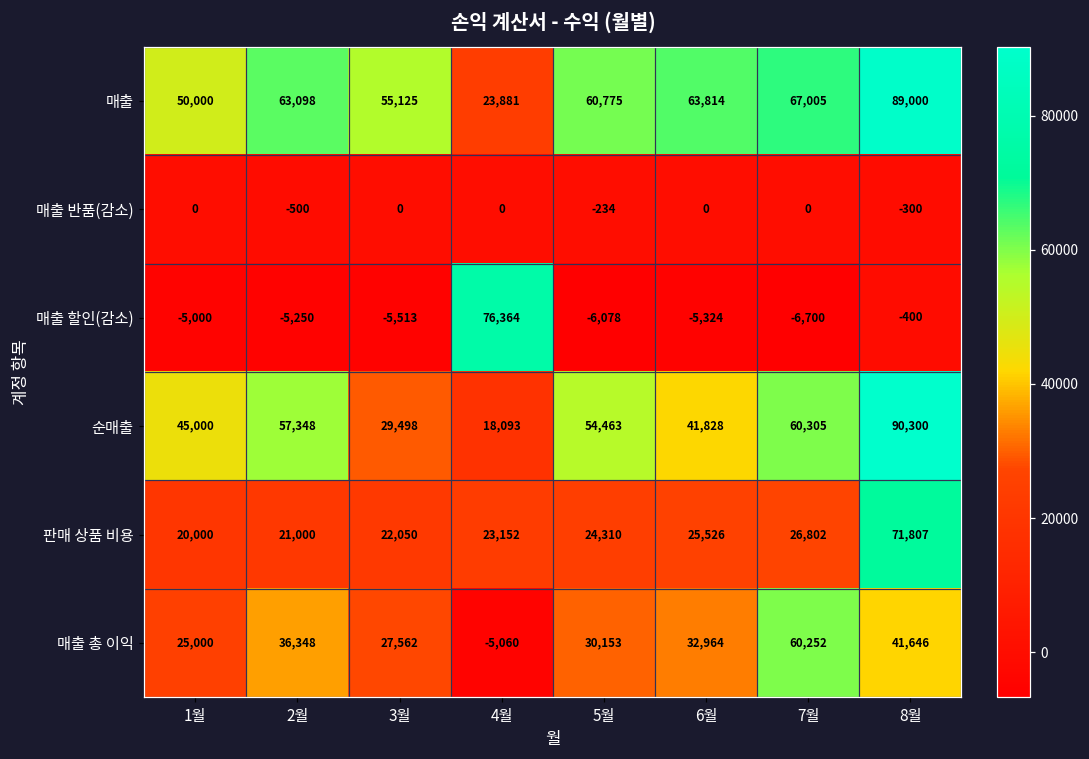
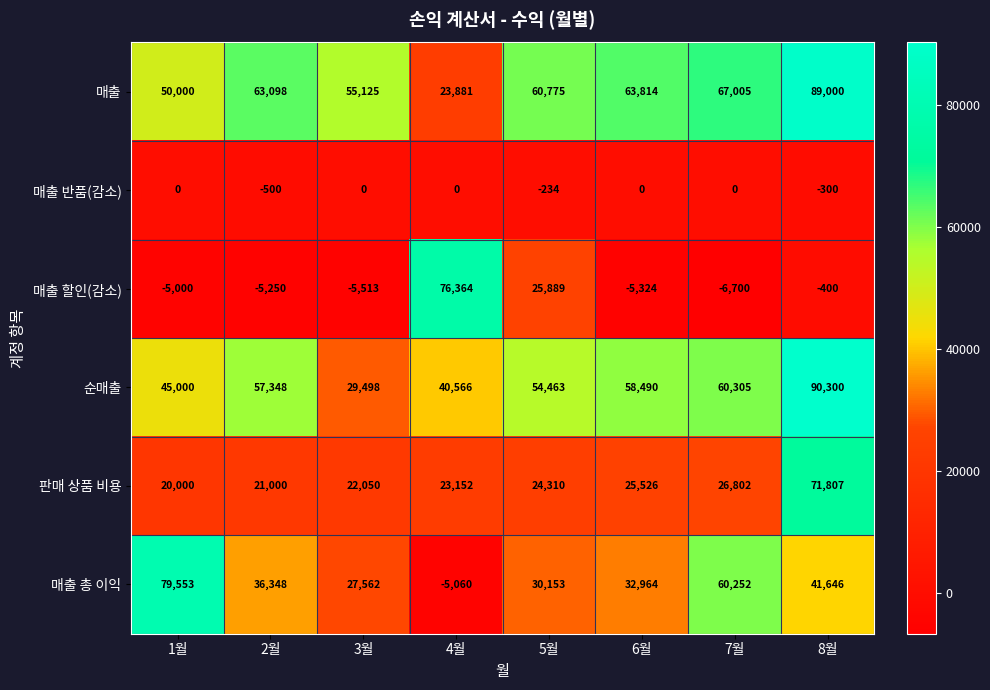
매출 할인(감소), 5월: -6,078 -> 25,889
순매출, 4월: 18,093 -> 40,566
순매출, 6월: 41,828 -> 58,490
매출 총 이익, 1월: 25,000 -> 79,553
